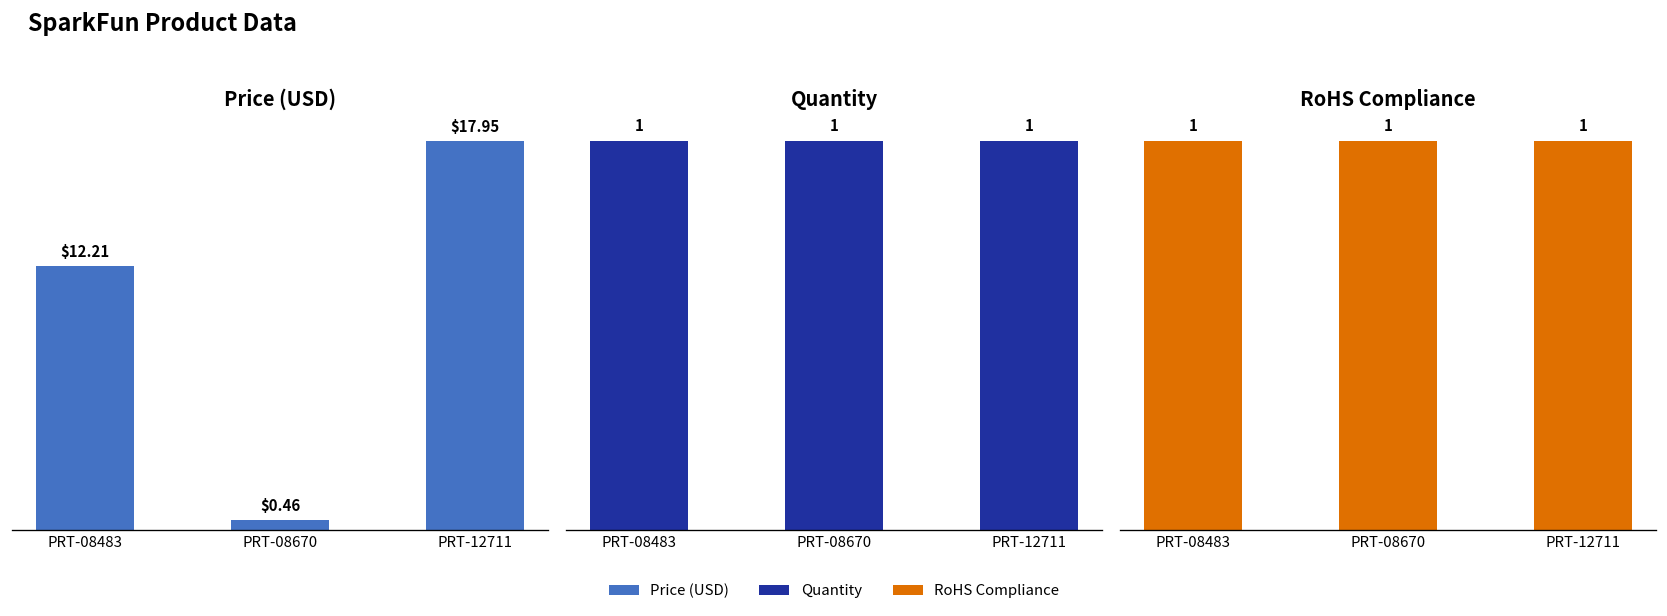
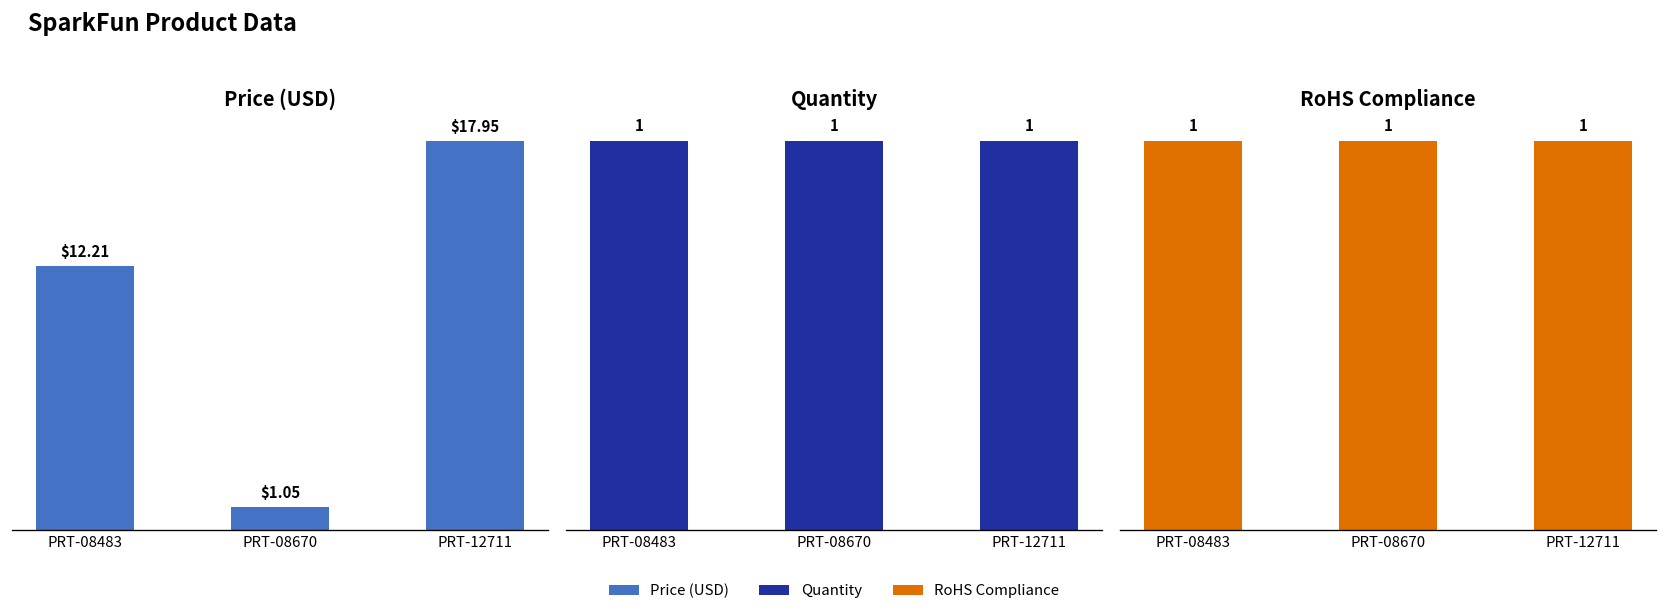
Price (USD), PRT-08670: $0.46 -> $1.05
